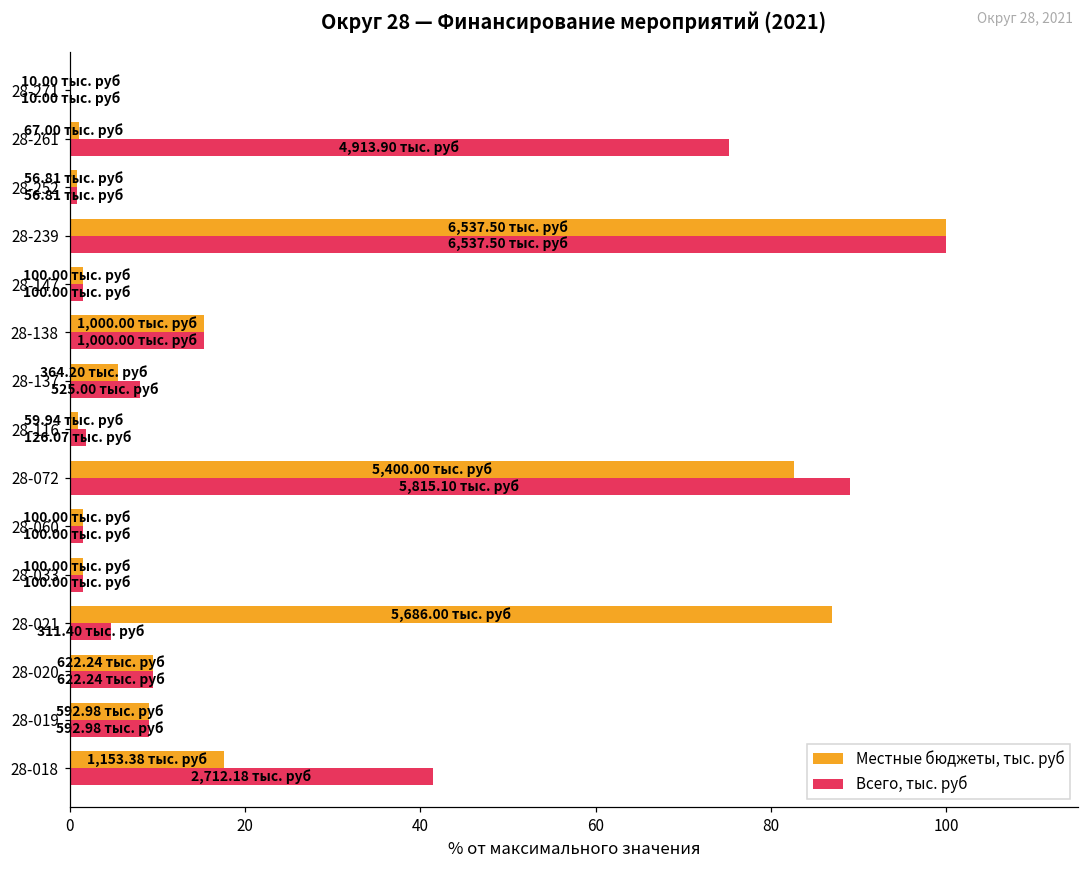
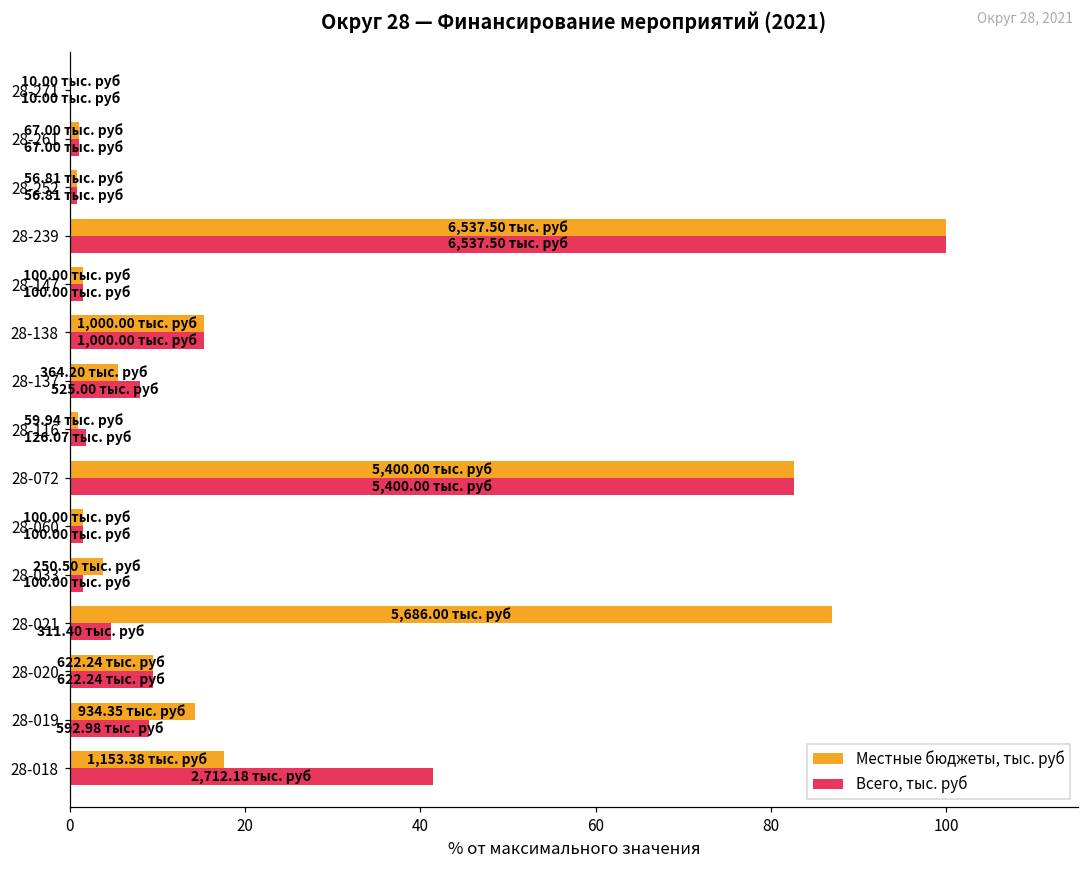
Всего, тыс. руб, 28-261: 4,913.90 -> 67.00
Всего, тыс. руб, 28-072: 5,815.10 -> 5,400.00
Местные бюджеты, тыс. руб, 28-033: 100.00 -> 250.50
Местные бюджеты, тыс. руб, 28-019: 592.98 -> 934.35
